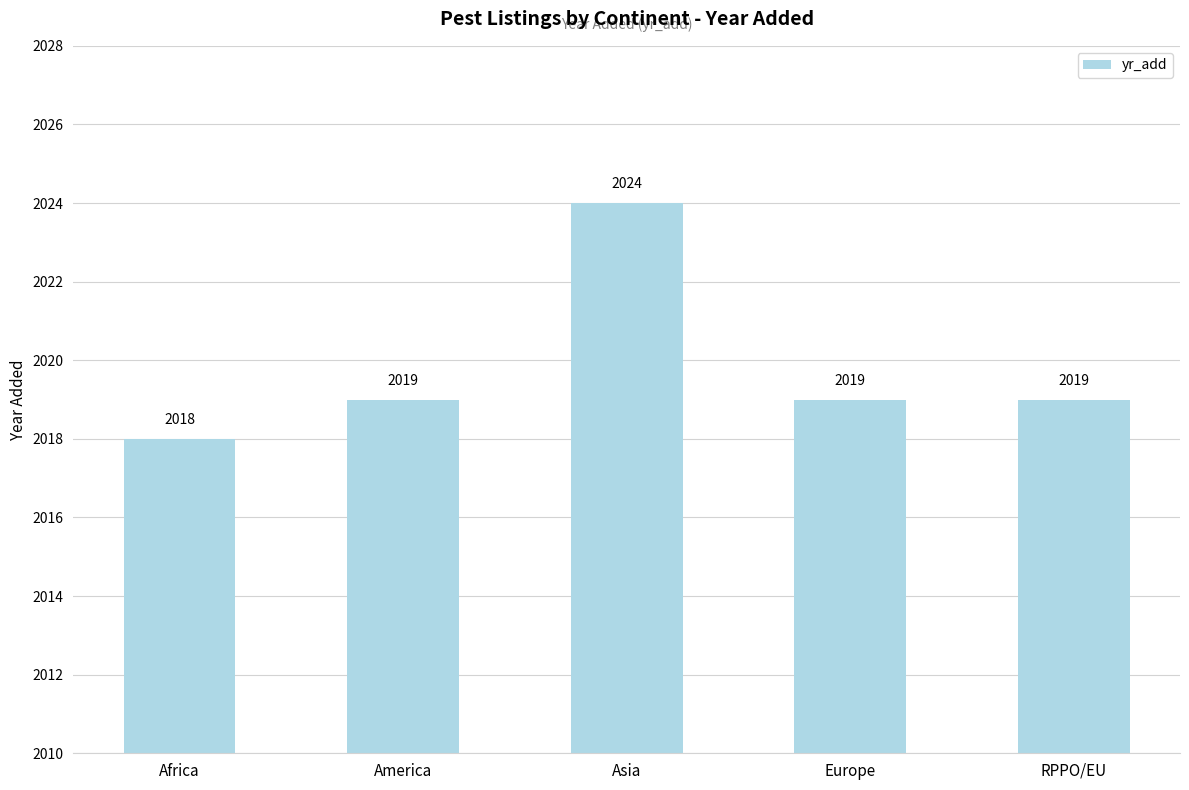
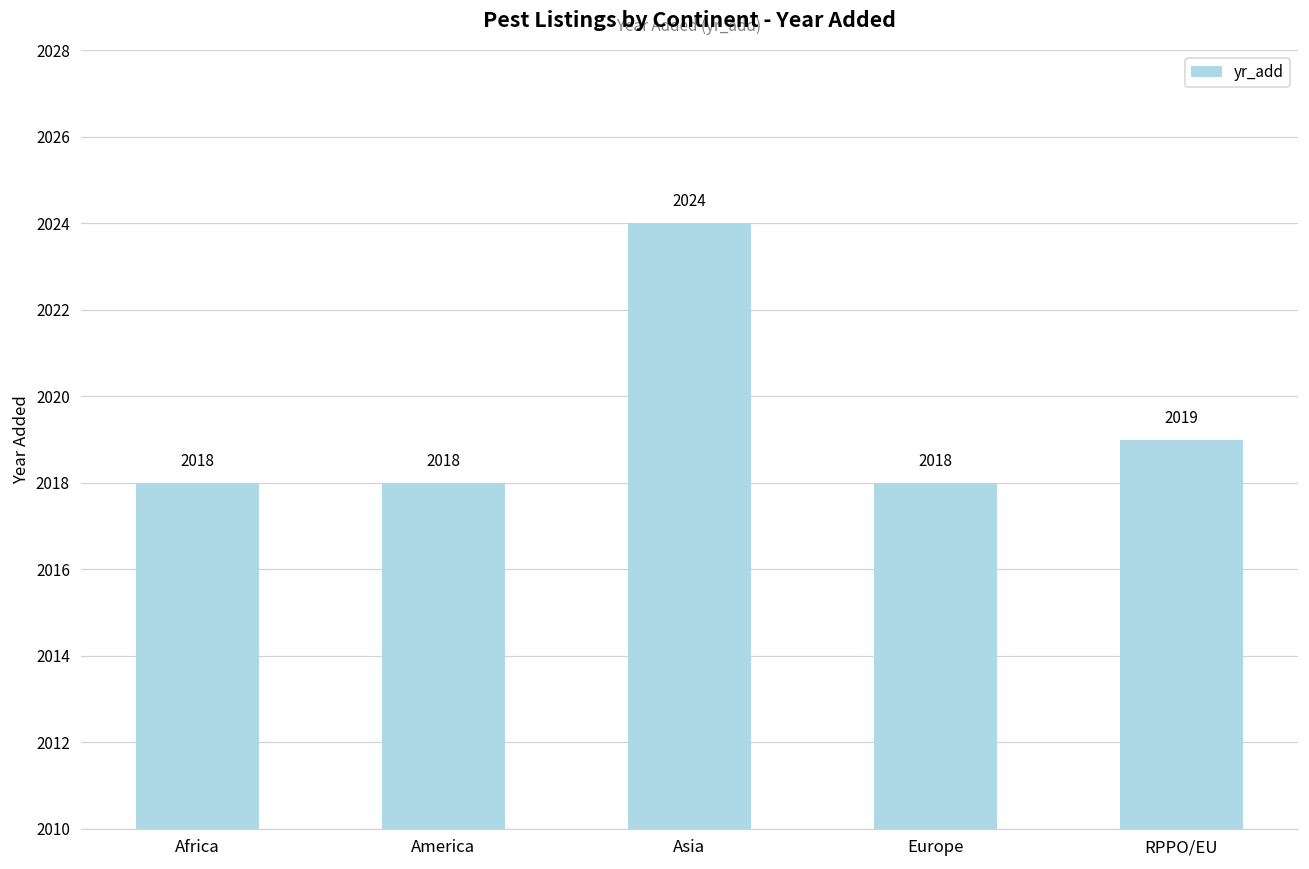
America: 2019 -> 2018
Europe: 2019 -> 2018
